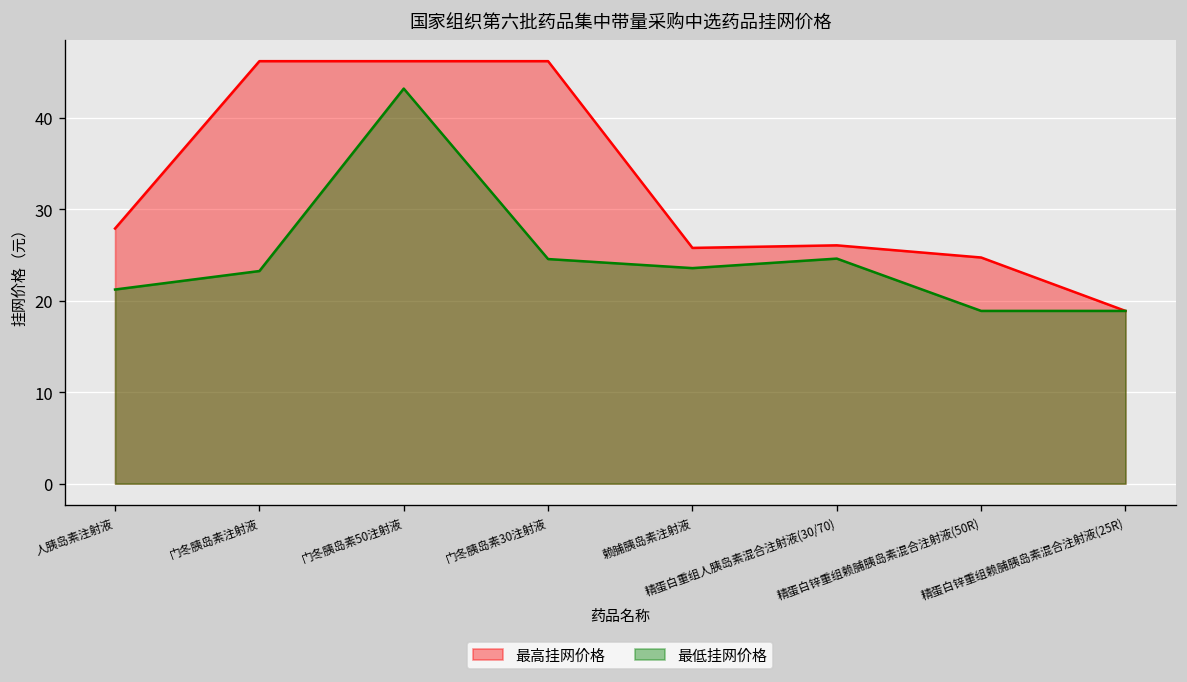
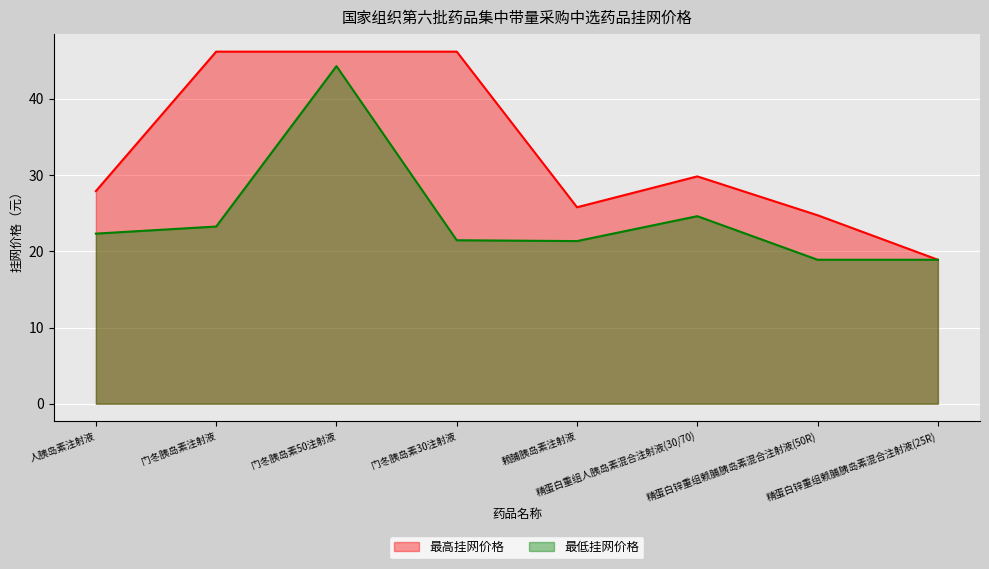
最低挂网价格, 人胰岛素注射液: 21 -> 22
最低挂网价格, 门冬胰岛素50注射液: 43 -> 44
最低挂网价格, 门冬胰岛素30注射液: 25 -> 21
最低挂网价格, 赖脯胰岛素注射液: 24 -> 21
最高挂网价格, 精蛋白重组人胰岛素混合注射液(30/70): 26 -> 30
